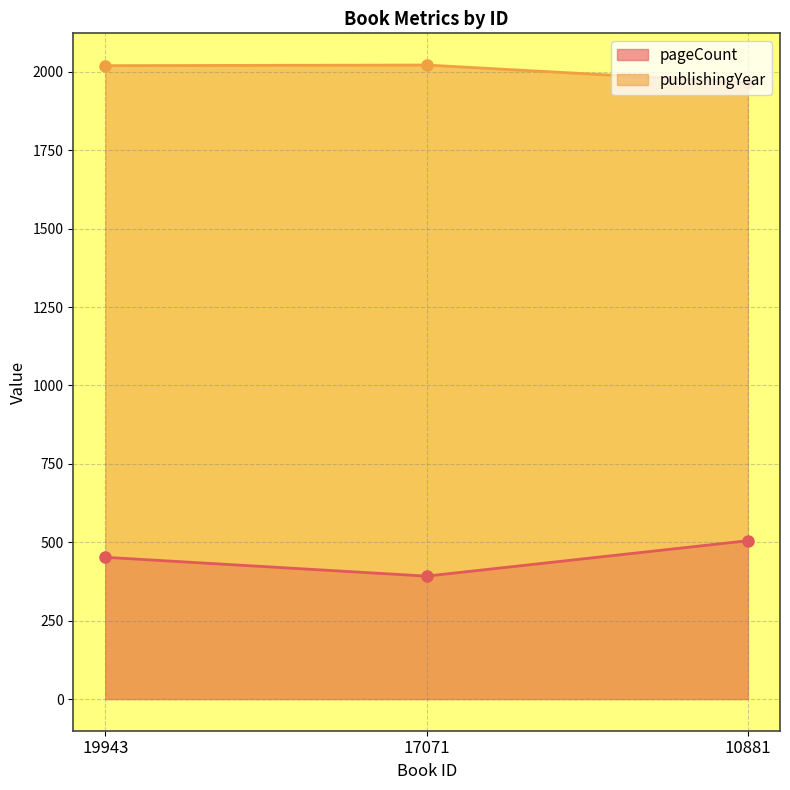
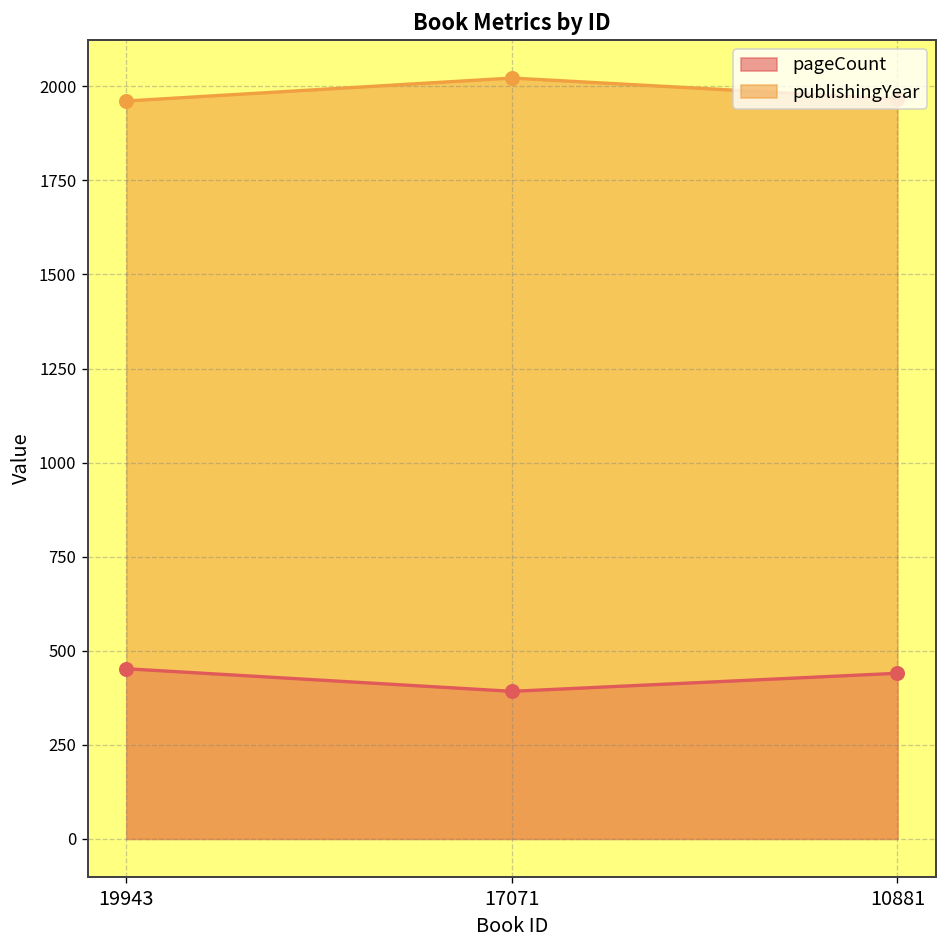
publishingYear, 19943: 2020 -> 1960
pageCount, 10881: 510 -> 440
